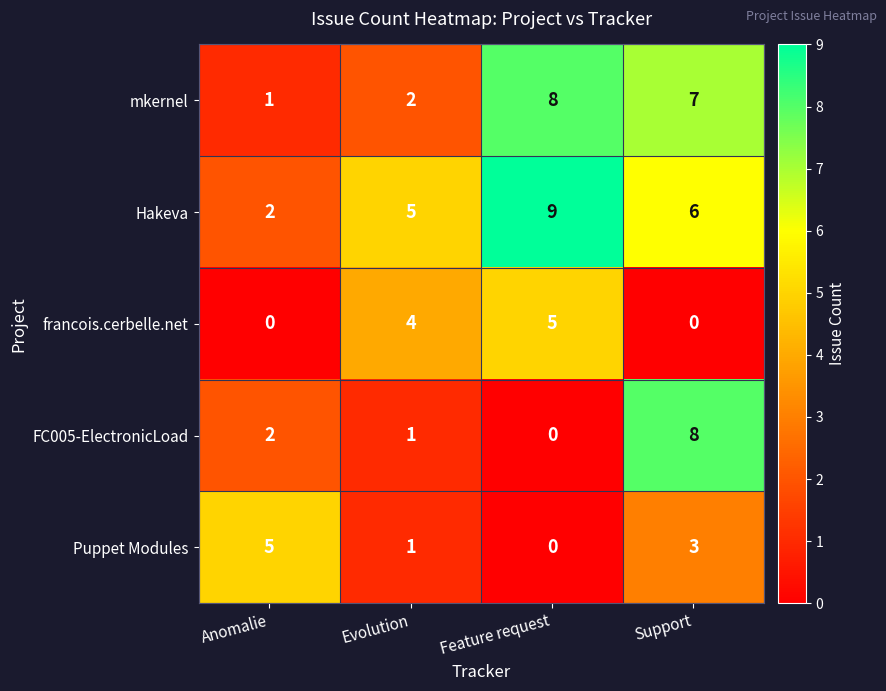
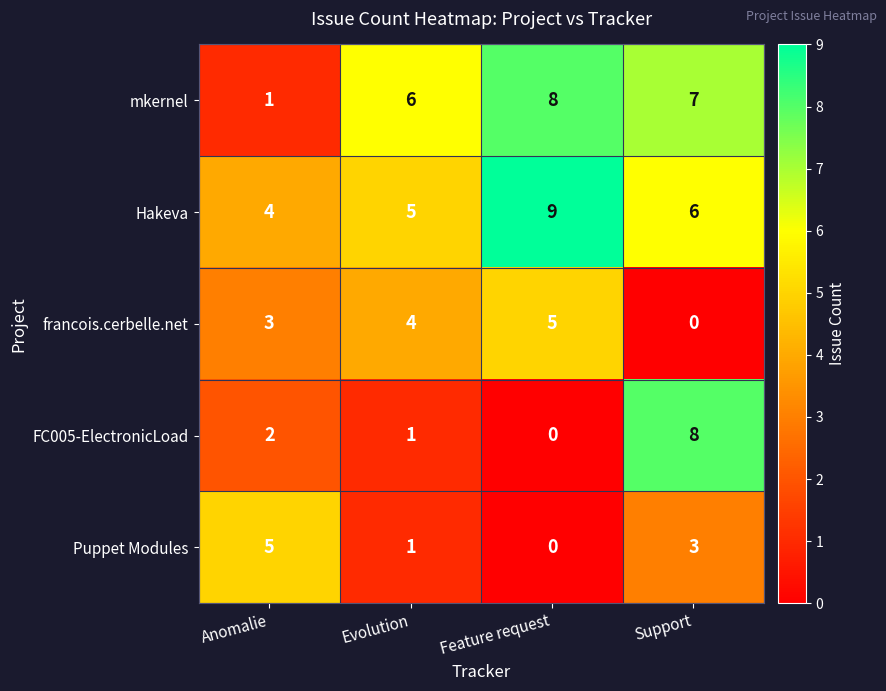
mkernel, Evolution: 2 -> 6
Hakeva, Anomalie: 2 -> 4
francois.cerbelle.net, Anomalie: 0 -> 3
